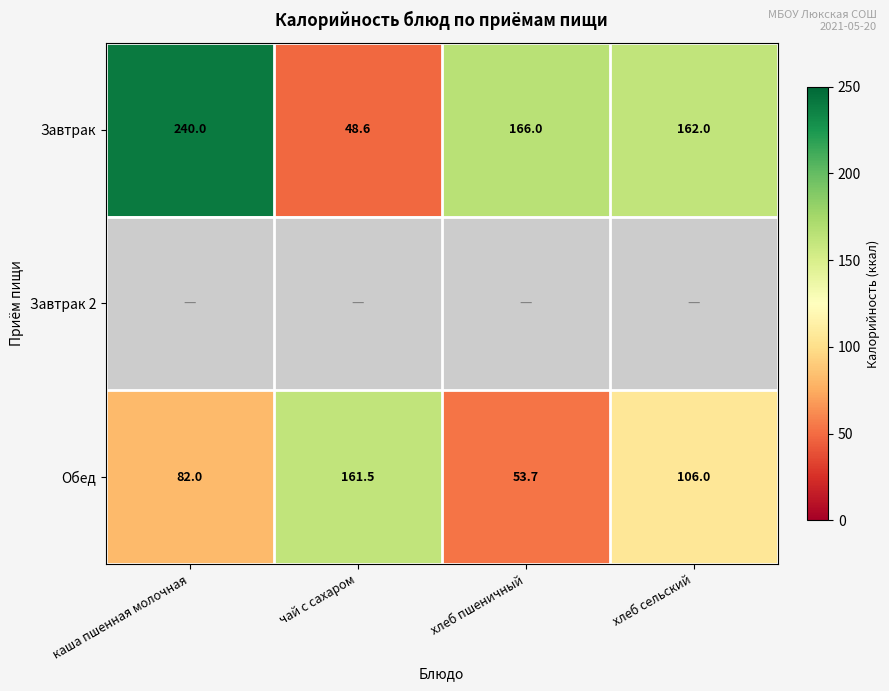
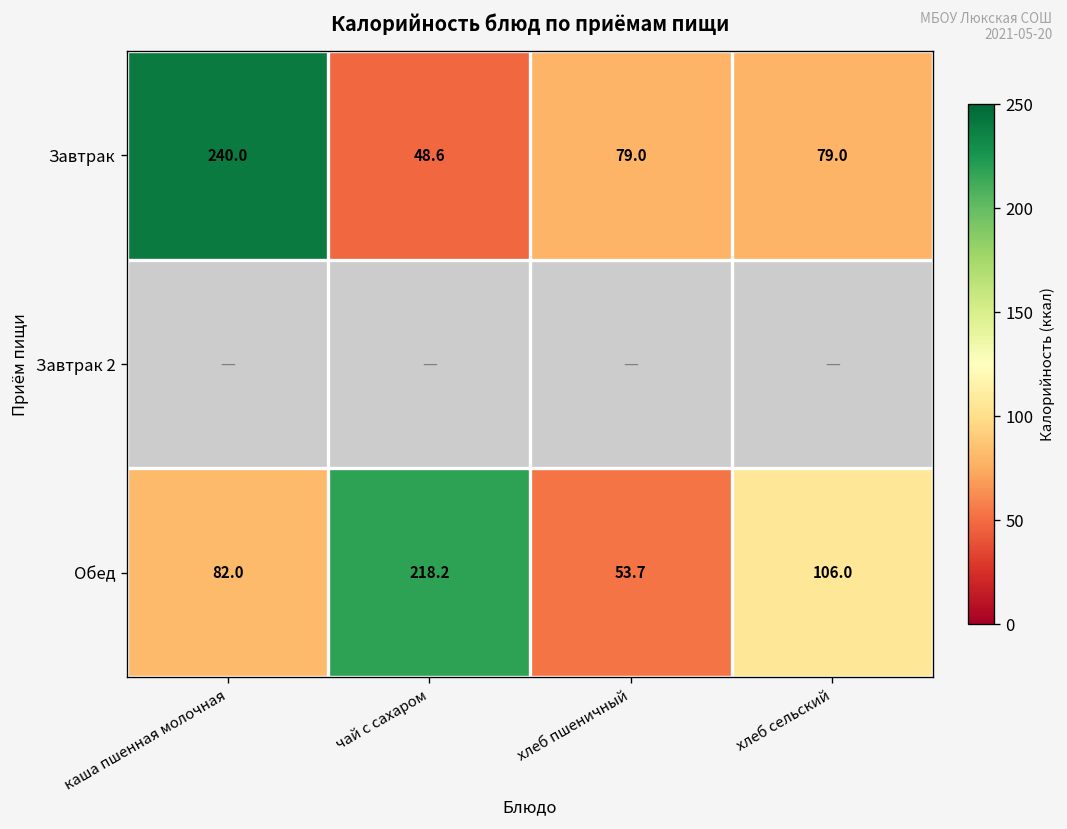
Завтрак, хлеб пшеничный: 166.0 -> 79.0
Завтрак, хлеб сельский: 162.0 -> 79.0
Обед, чай с сахаром: 161.5 -> 218.2
